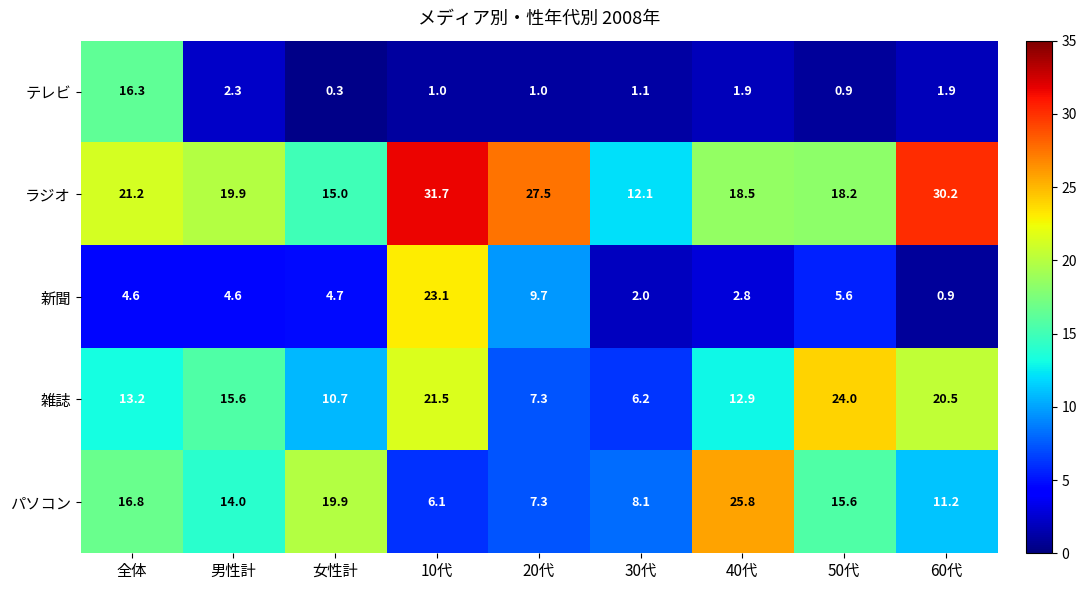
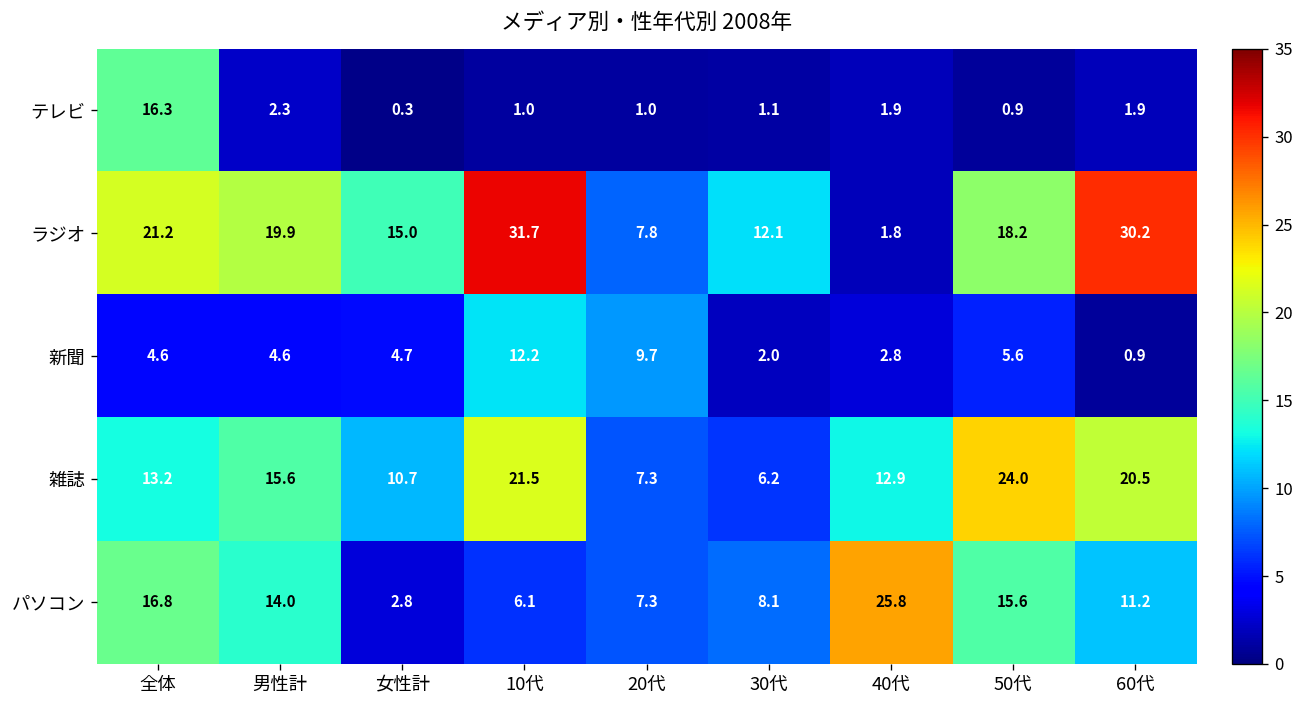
ラジオ, 20代: 27.5 -> 7.8
ラジオ, 40代: 18.5 -> 1.8
新聞, 10代: 23.1 -> 12.2
パソコン, 女性計: 19.9 -> 2.8
